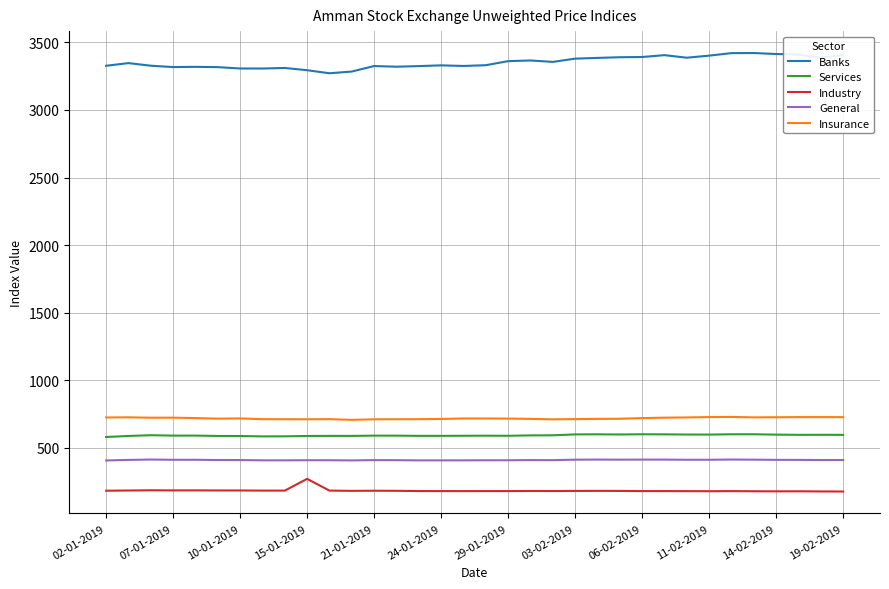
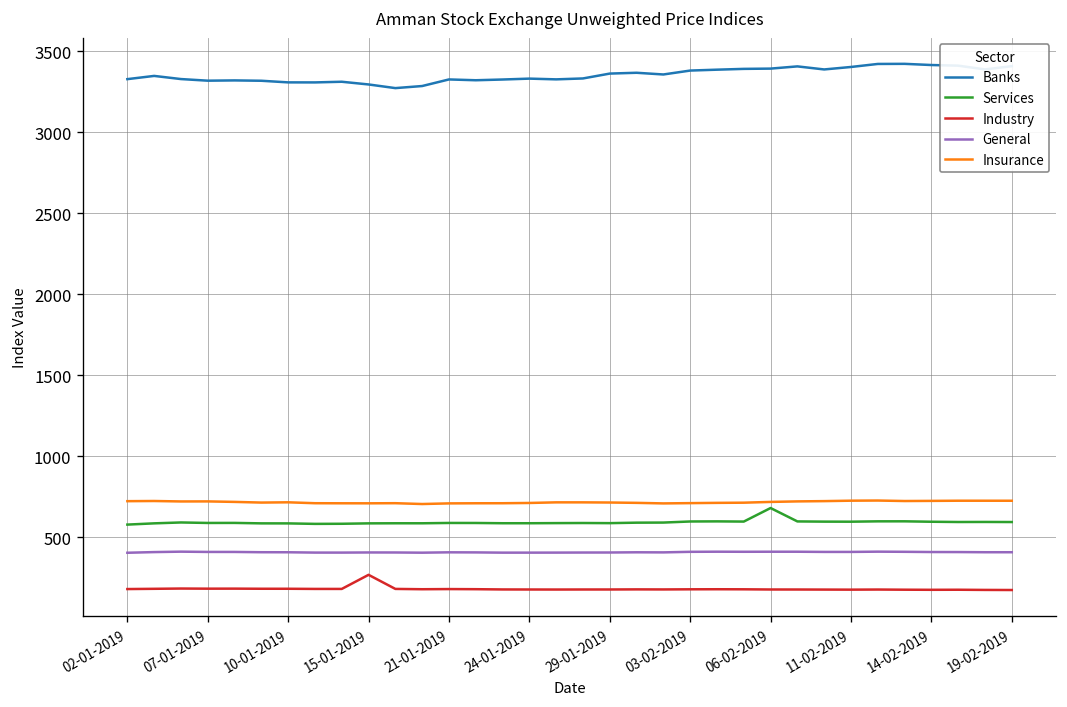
Services, 06-02-2019: 600 -> 680
